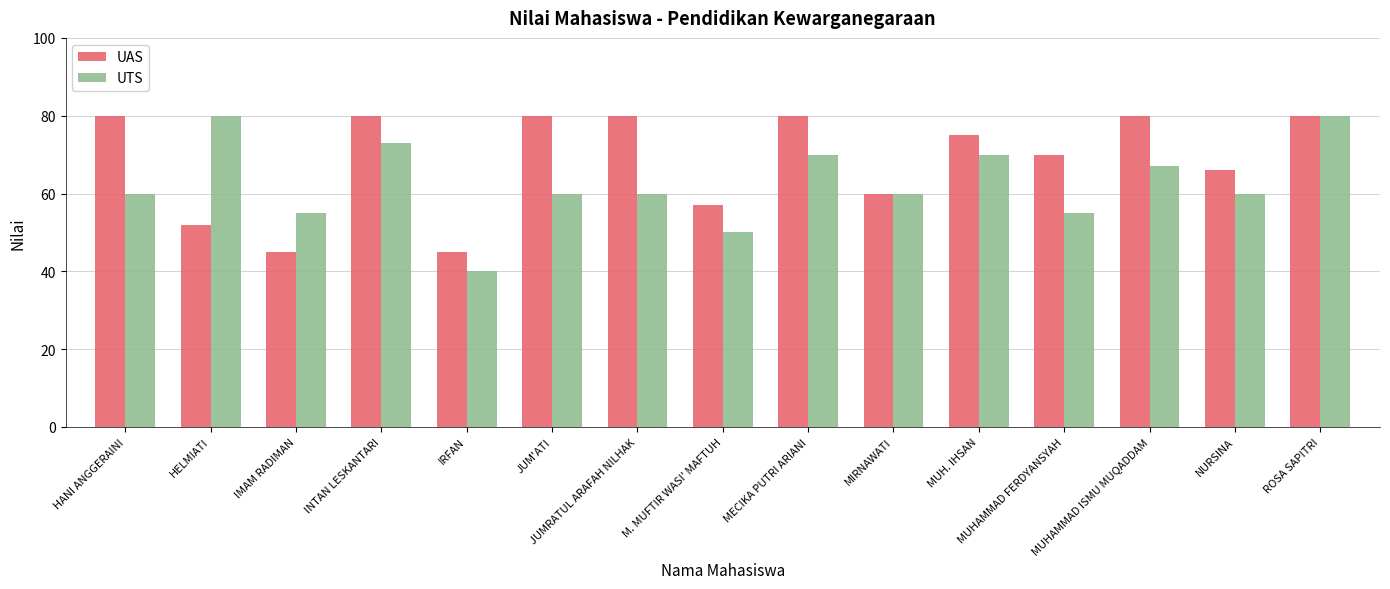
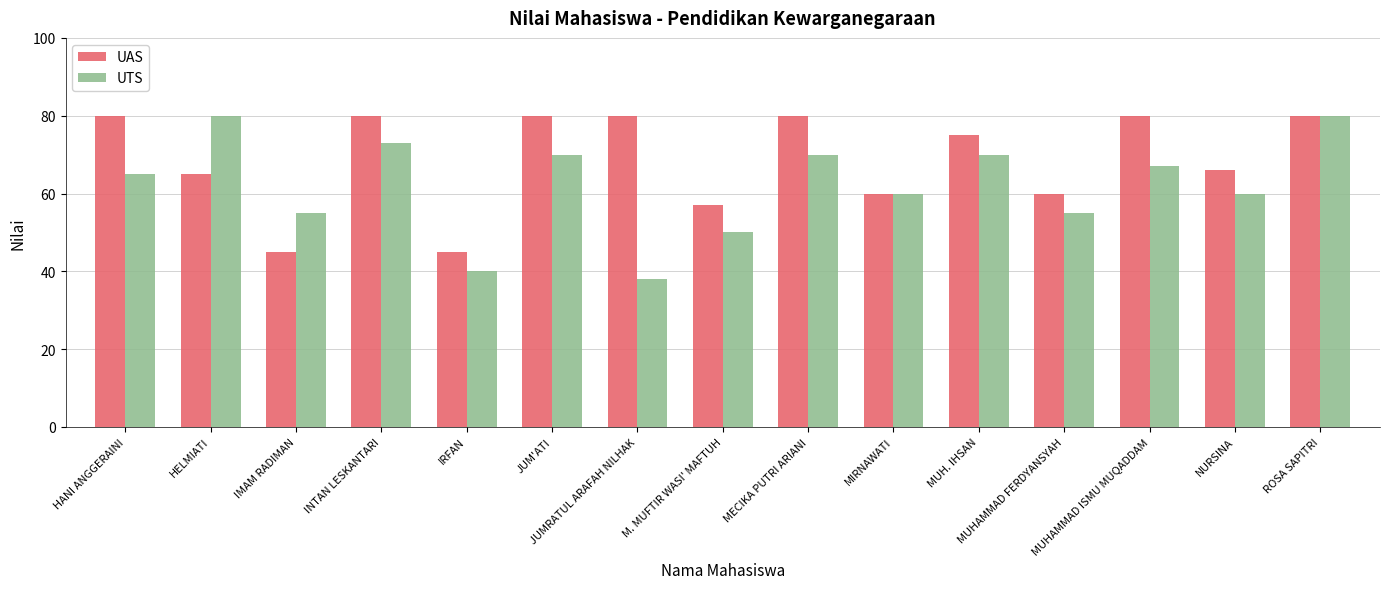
UTS, HANI ANGGERAINI: 60 -> 65
UAS, HELMIATI: 52 -> 65
UTS, JUM'ATI: 60 -> 70
UTS, JUMRATUL ARAFAH NILHAK: 60 -> 38
UAS, MUHAMMAD FERDYANSYAH: 70 -> 60
